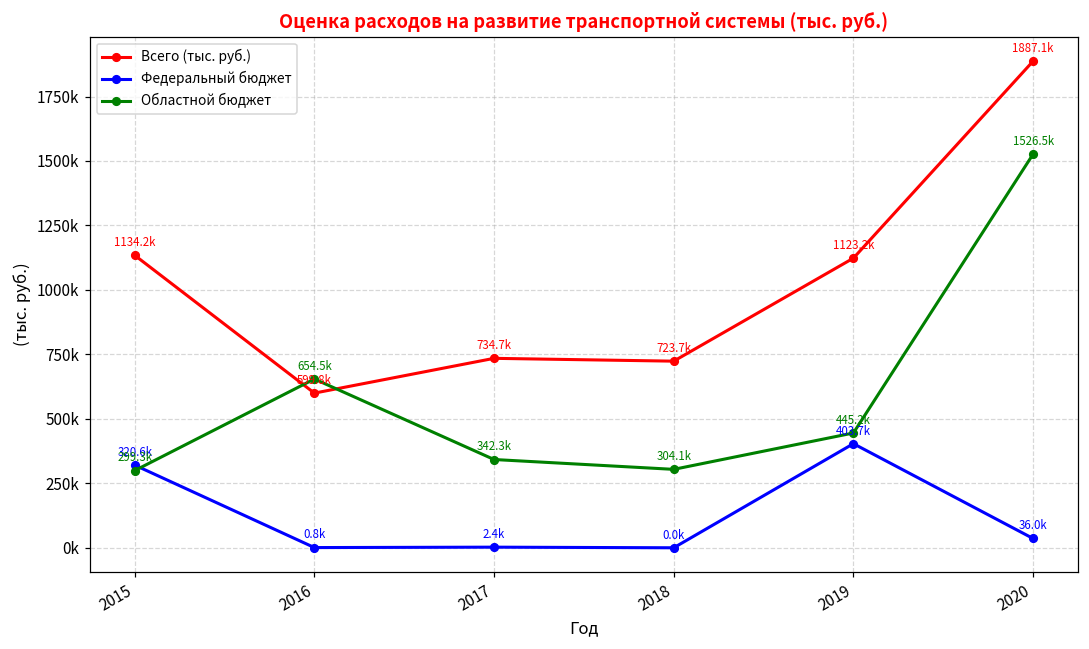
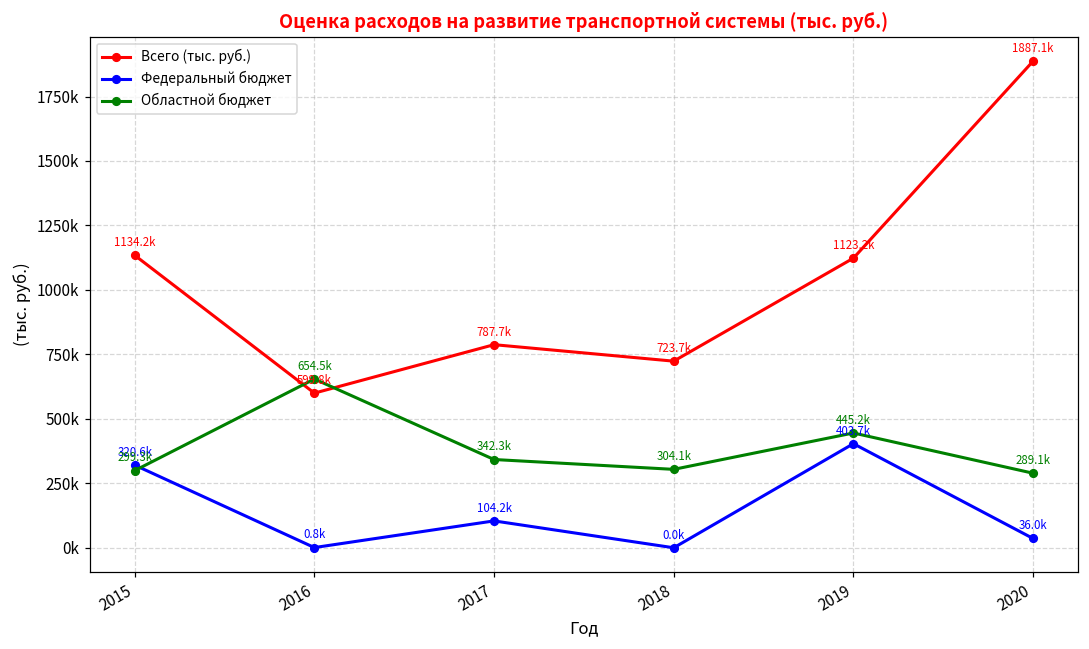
Всего (тыс. руб.), 2017: 734.7k -> 787.7k
Федеральный бюджет, 2017: 2.4k -> 104.2k
Областной бюджет, 2020: 1526.5k -> 289.1k
